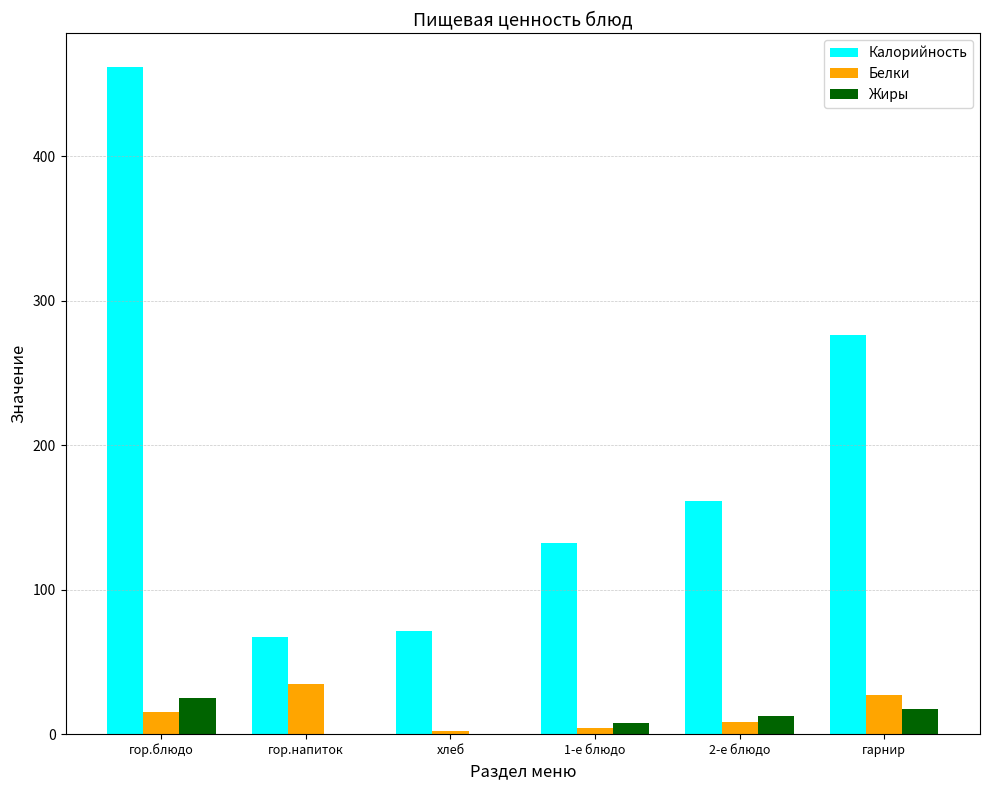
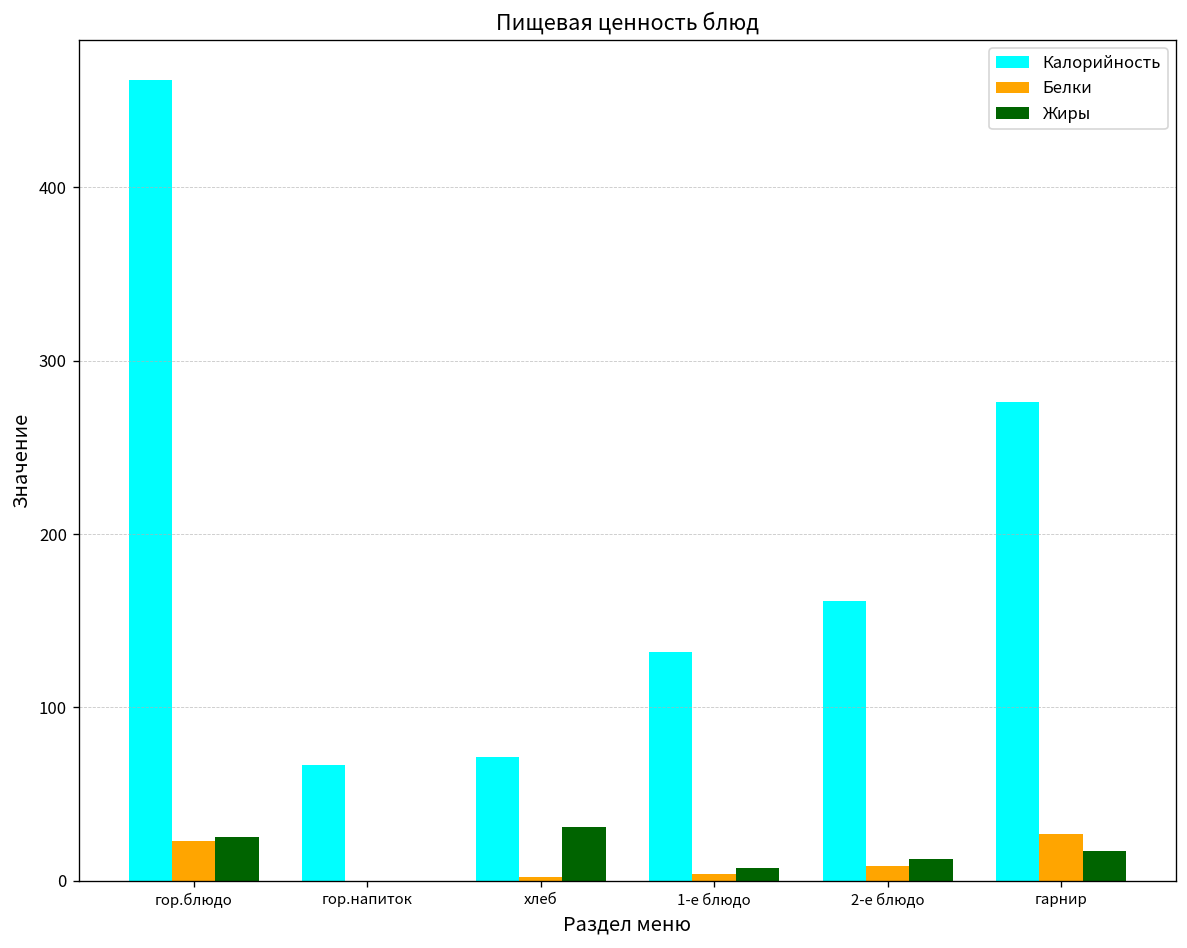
Белки, гор.блюдо: 15 -> 23
Белки, гор.напиток: 34 -> 0
Жиры, хлеб: 0 -> 31
